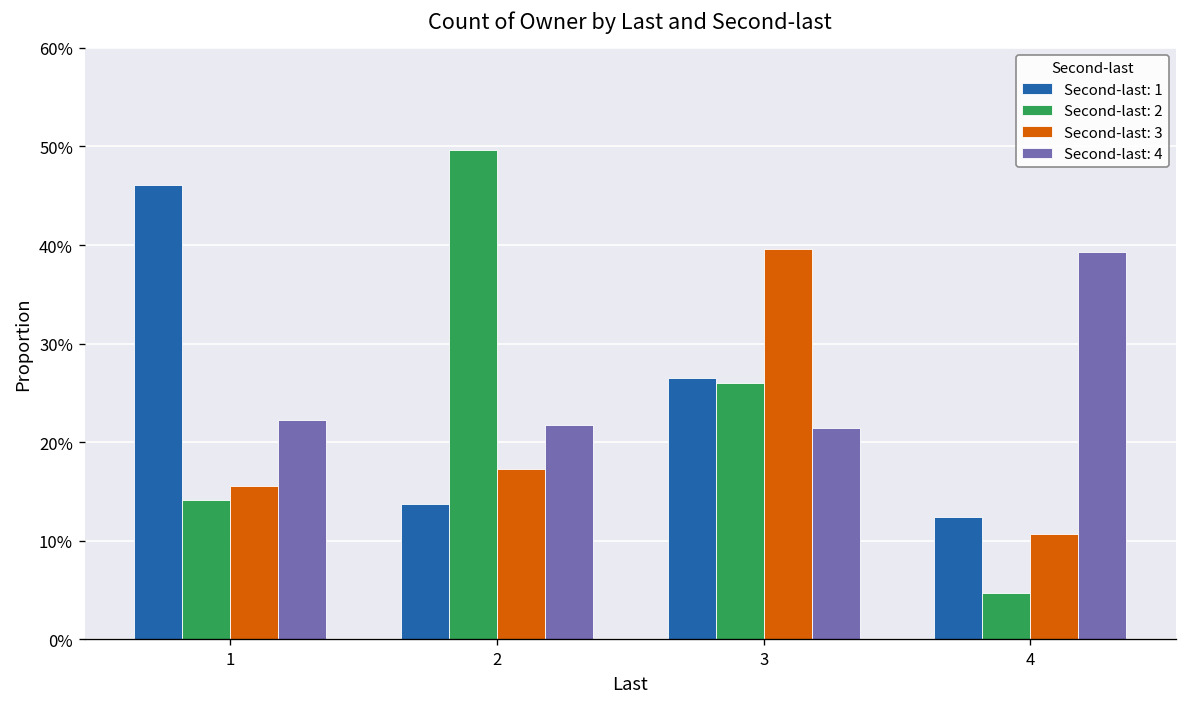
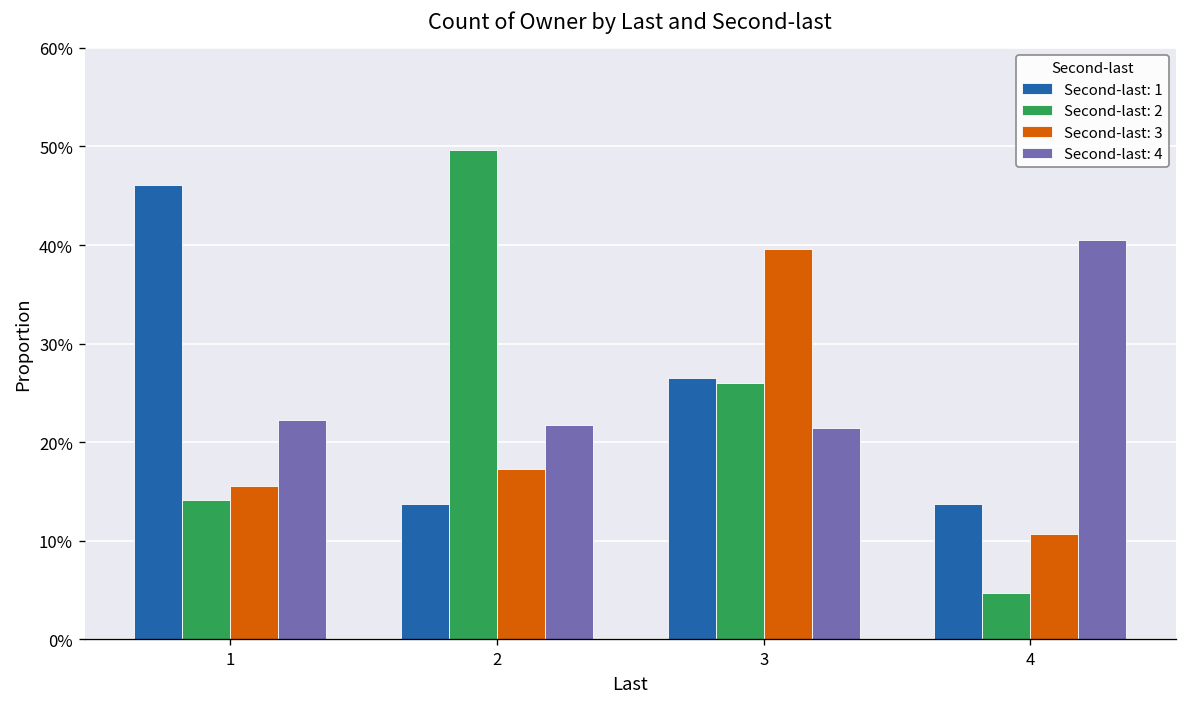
Second-last: 1, 4: 12% -> 14%
Second-last: 4, 4: 39% -> 41%
